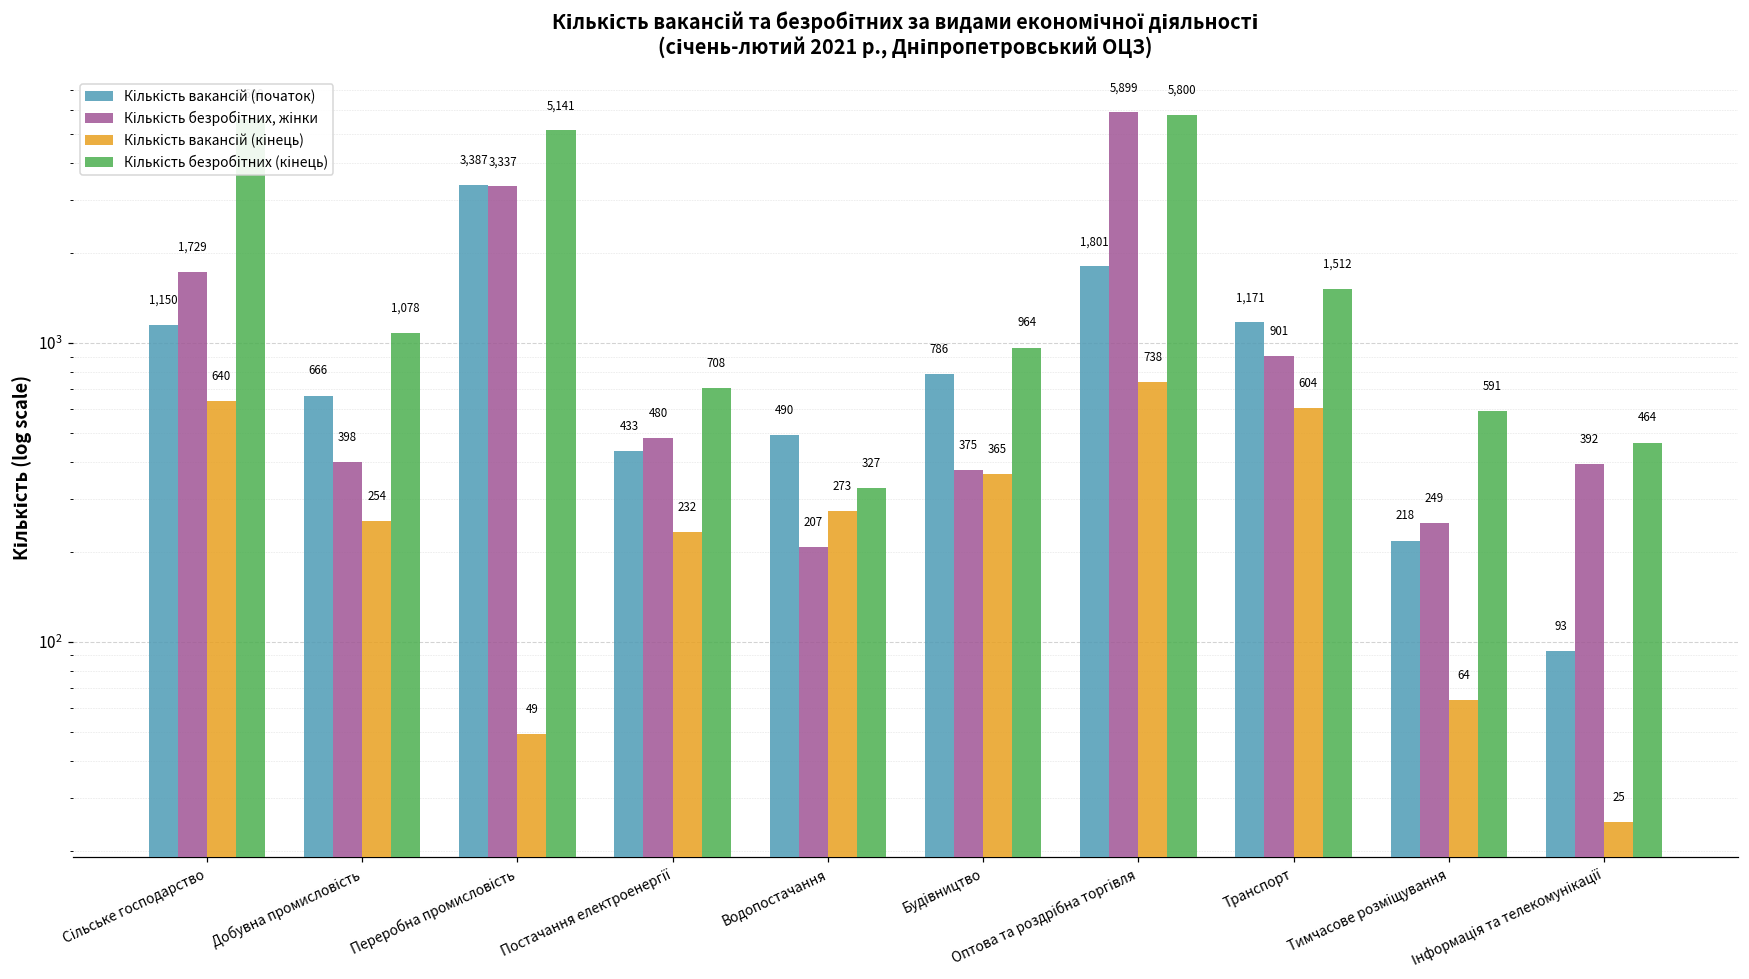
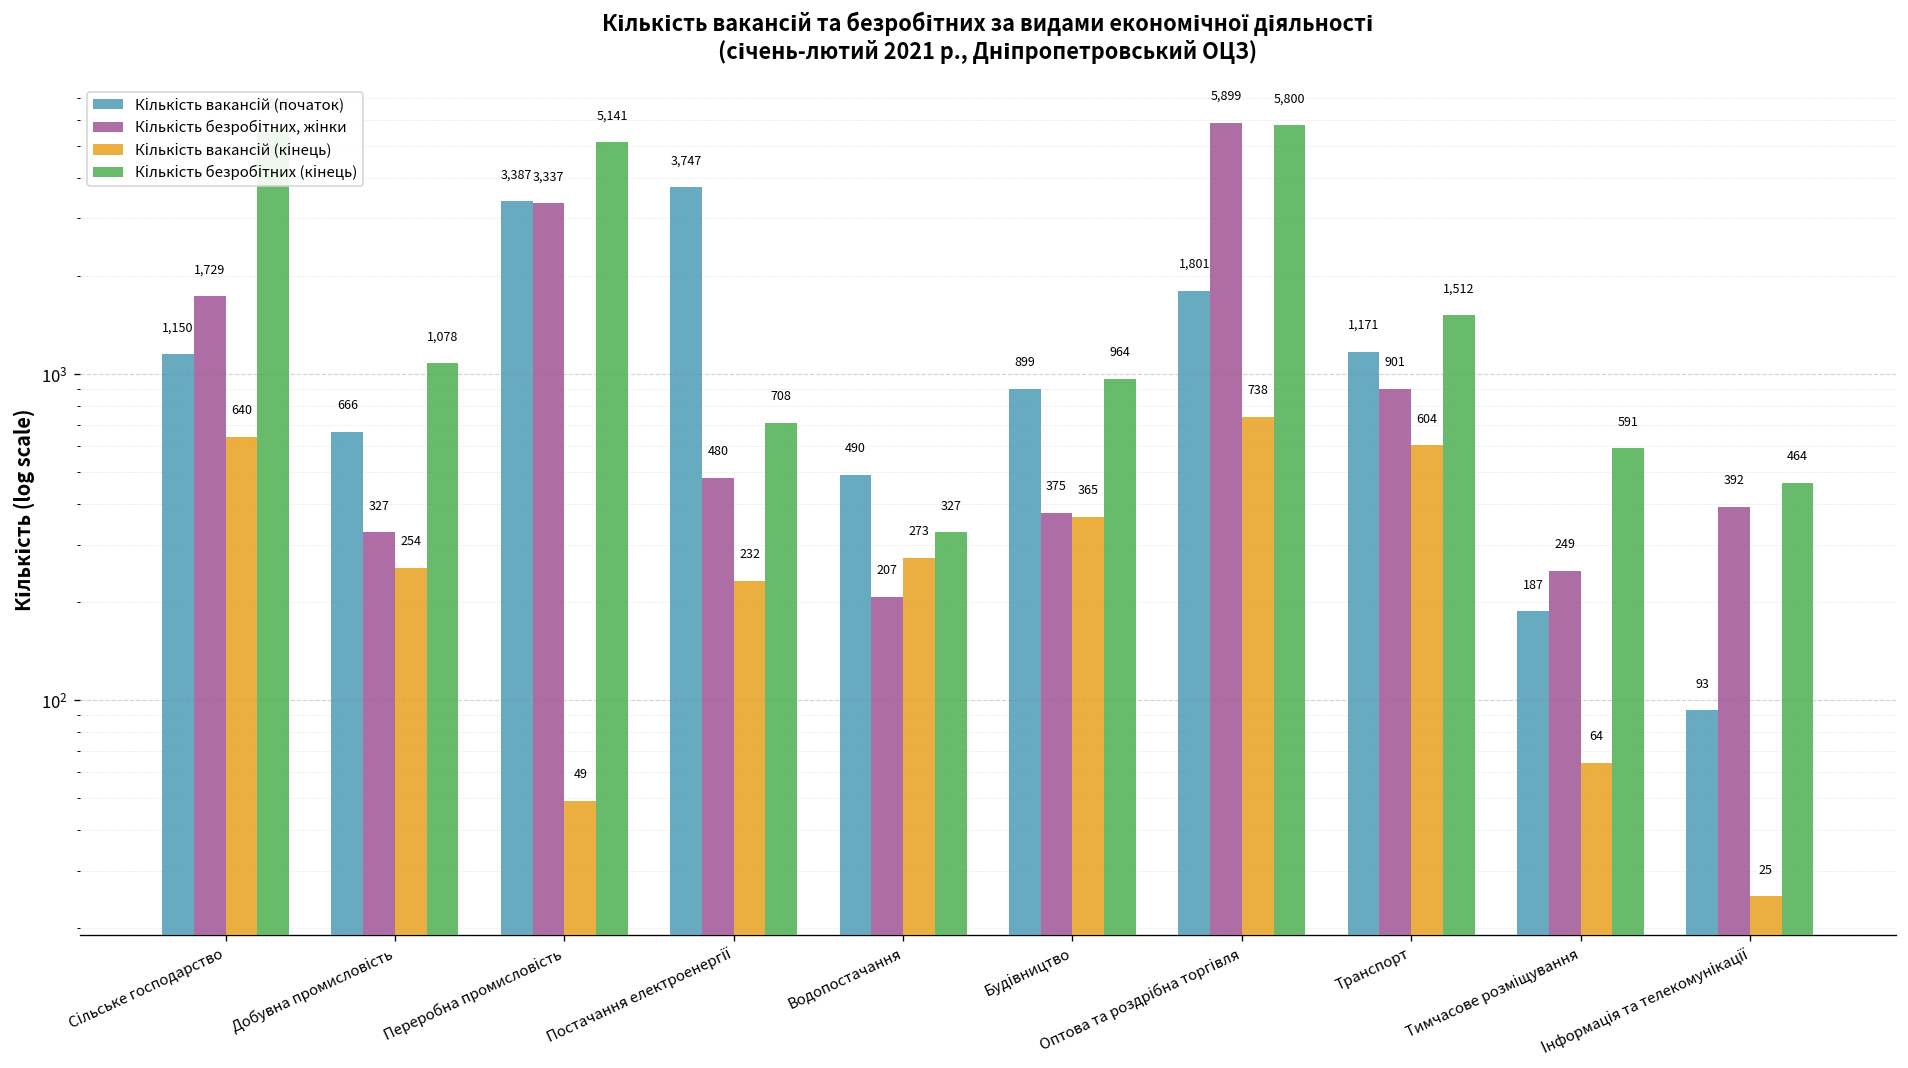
Кількість безробітних, жінки, Добувна промисловість: 398 -> 327
Кількість вакансій (початок), Постачання електроенергії: 433 -> 3,747
Кількість вакансій (початок), Будівництво: 786 -> 899
Кількість вакансій (початок), Тимчасове розміщування: 218 -> 187
